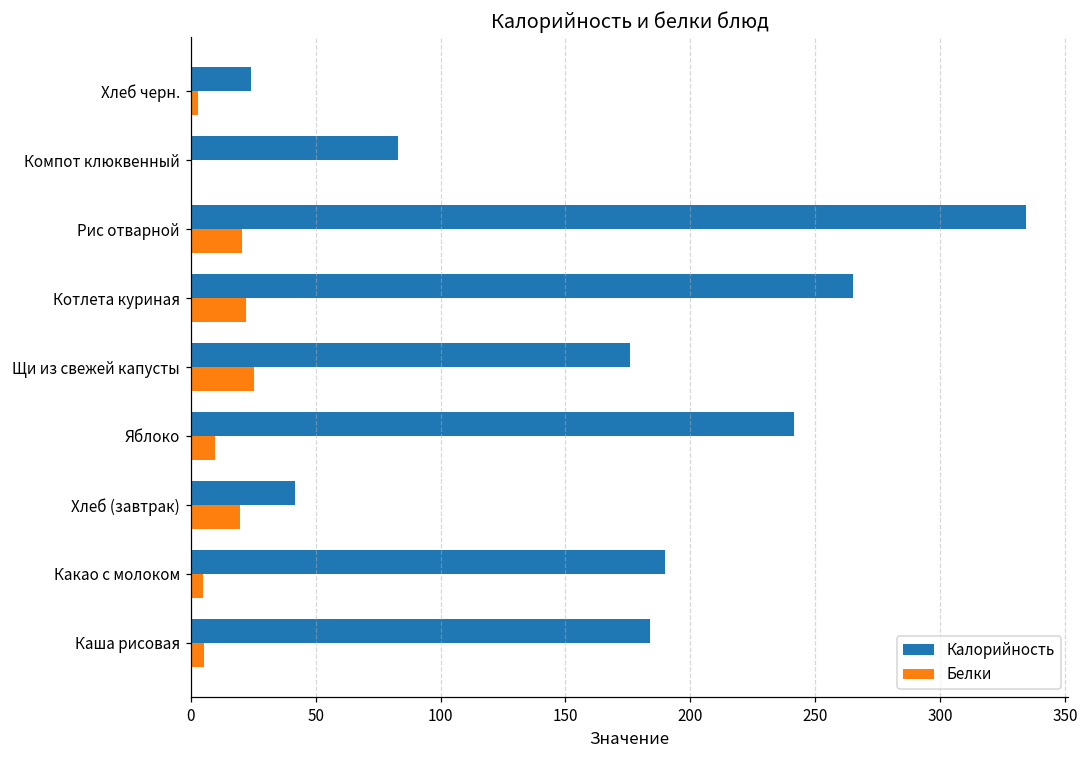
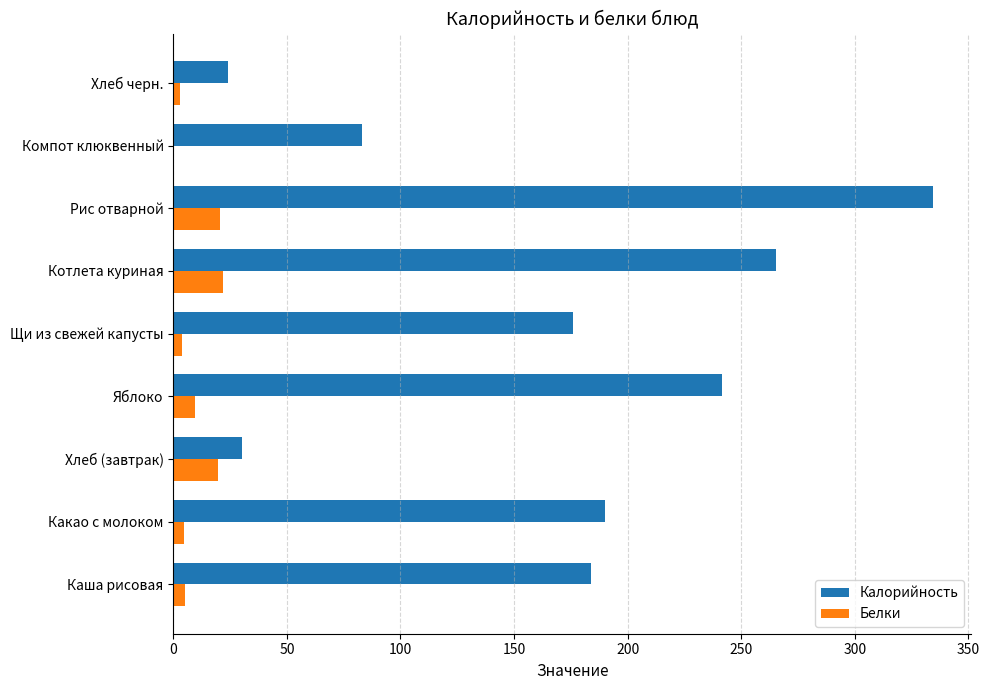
Белки, Щи из свежей капусты: 26 -> 4
Калорийность, Хлеб (завтрак): 42 -> 30
